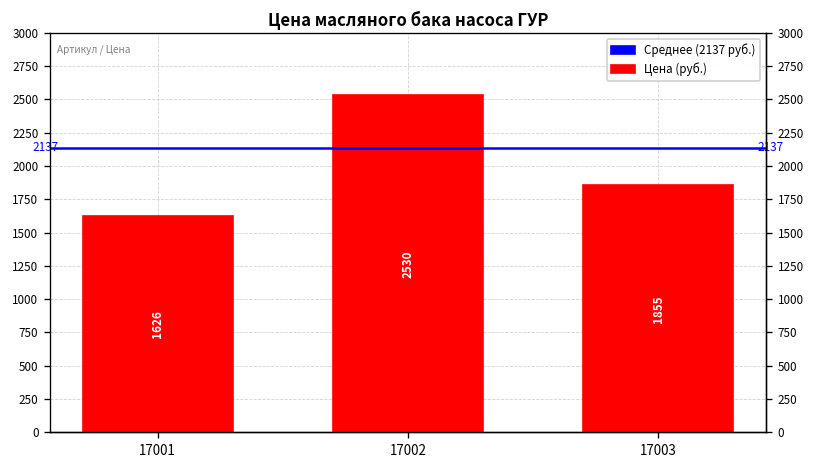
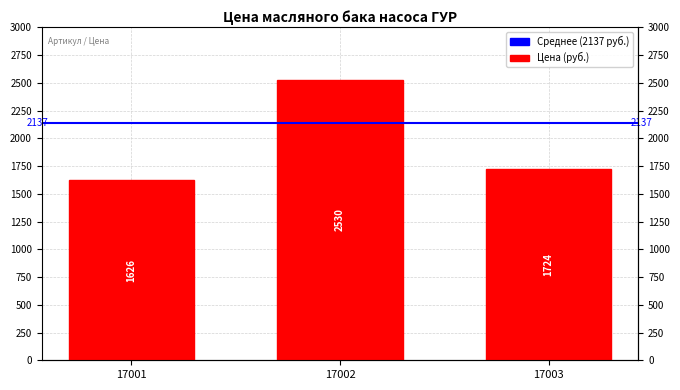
17003: 1855 -> 1724
